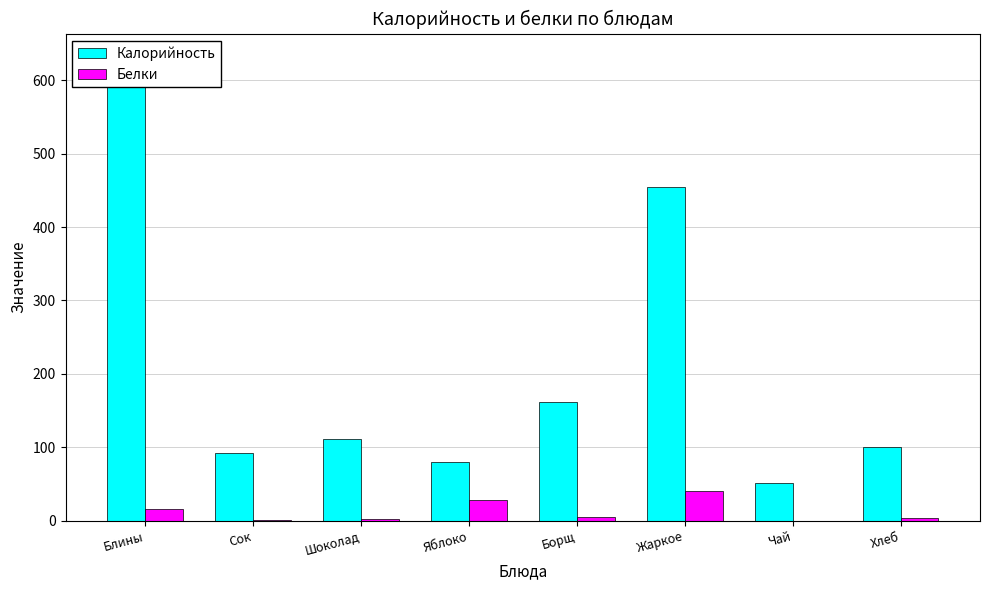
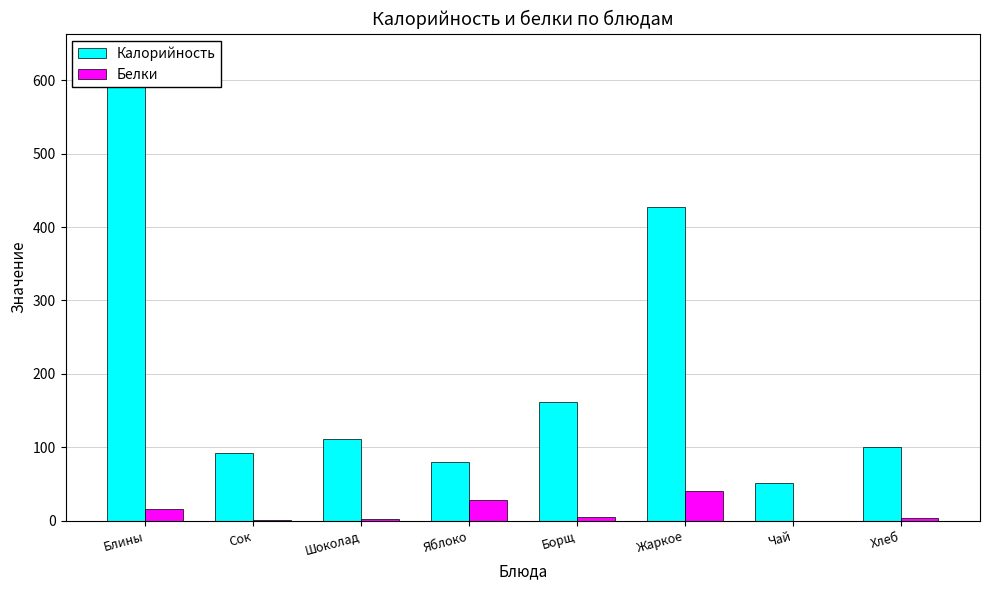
Калорийность, Жаркое: 450 -> 430
